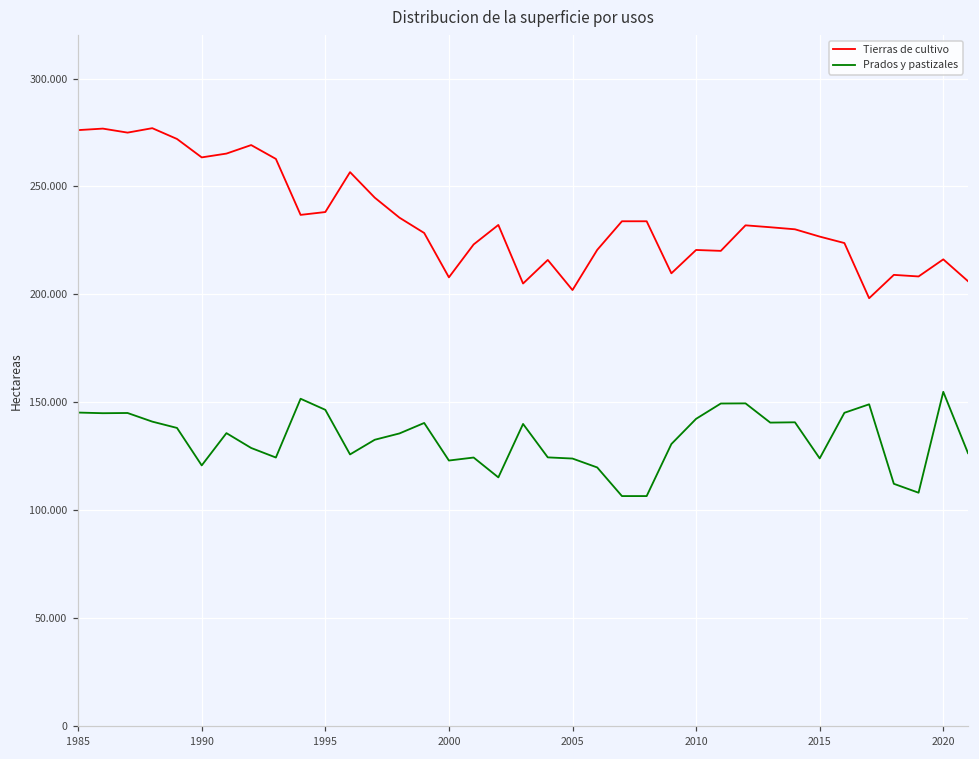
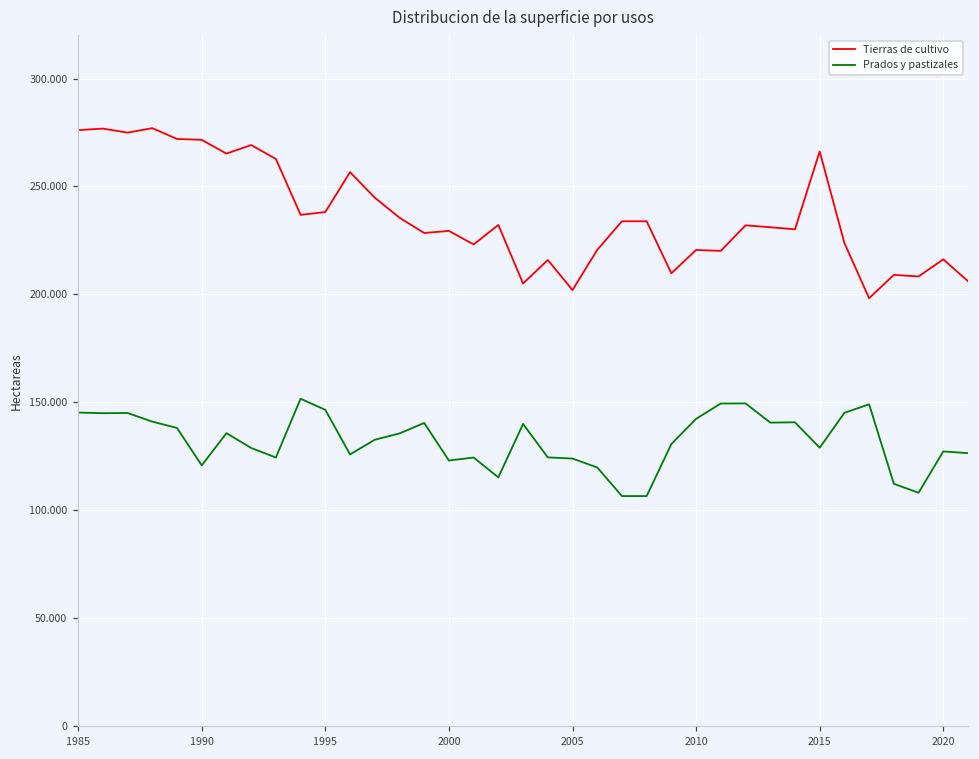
Tierras de cultivo, 1990: 263 -> 272
Tierras de cultivo, 2000: 208 -> 229
Tierras de cultivo, 2015: 227 -> 266
Prados y pastizales, 2015: 124 -> 129
Prados y pastizales, 2020: 155 -> 127
